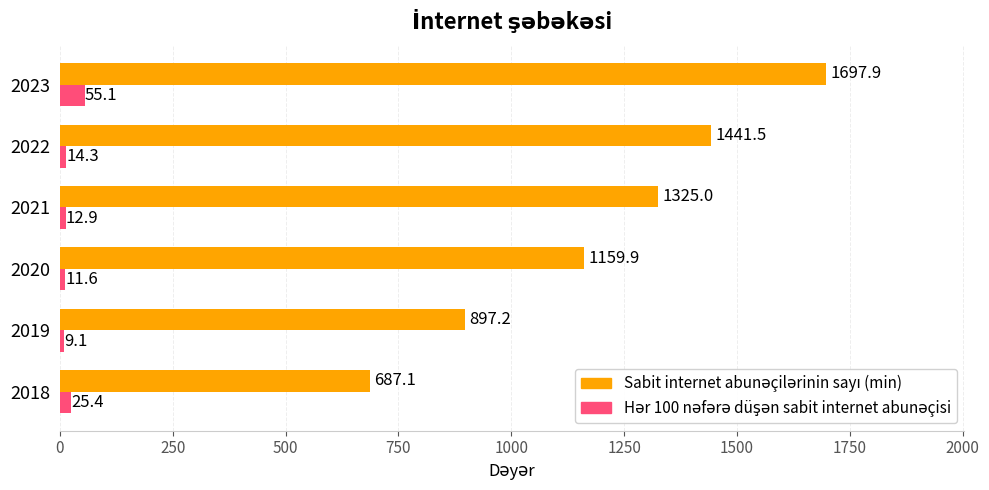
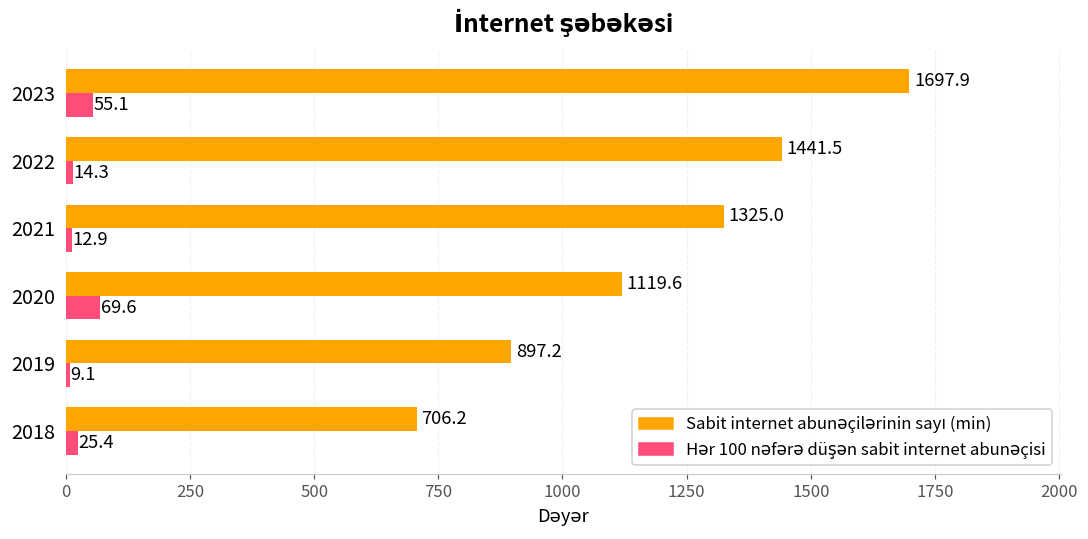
Sabit internet abunəçilərinin sayı (min), 2020: 1159.9 -> 1119.6
Hər 100 nəfərə düşən sabit internet abunəçisi, 2020: 11.6 -> 69.6
Sabit internet abunəçilərinin sayı (min), 2018: 687.1 -> 706.2
